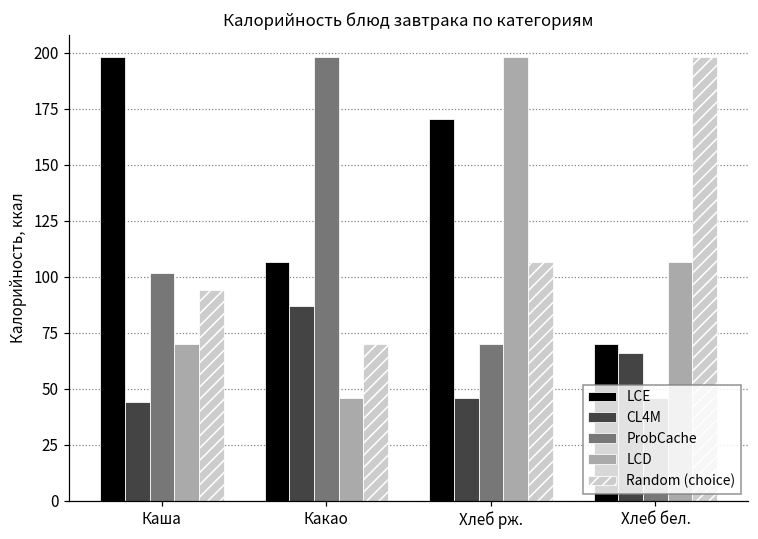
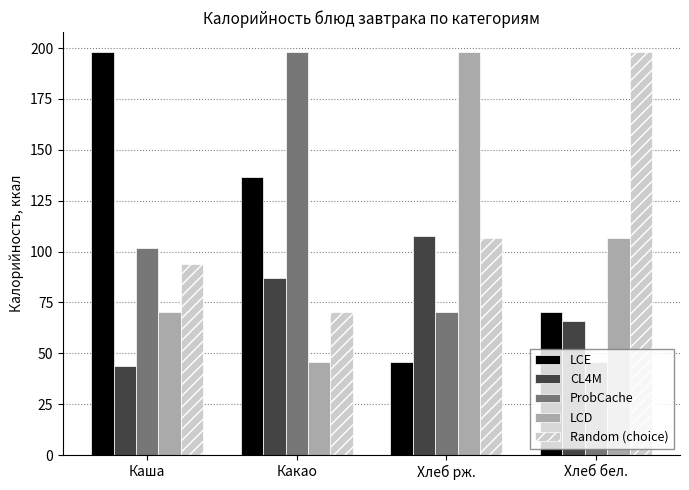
LCE, Какао: 107 -> 137
LCE, Хлеб рж.: 171 -> 46
CL4M, Хлеб рж.: 46 -> 108
